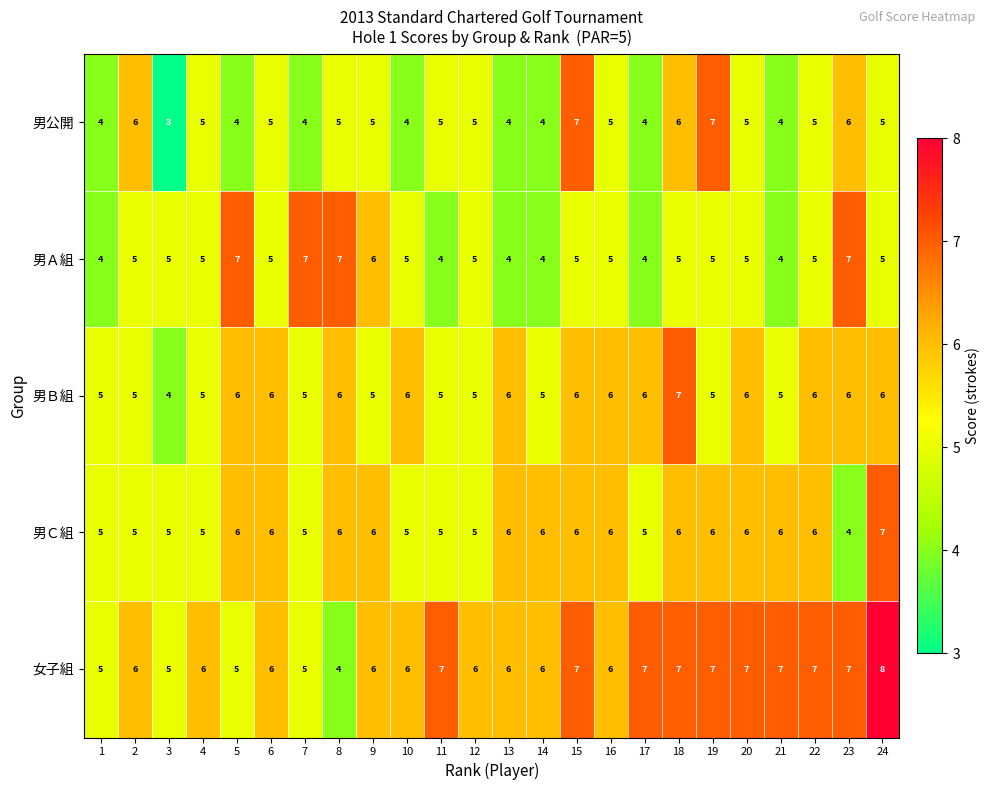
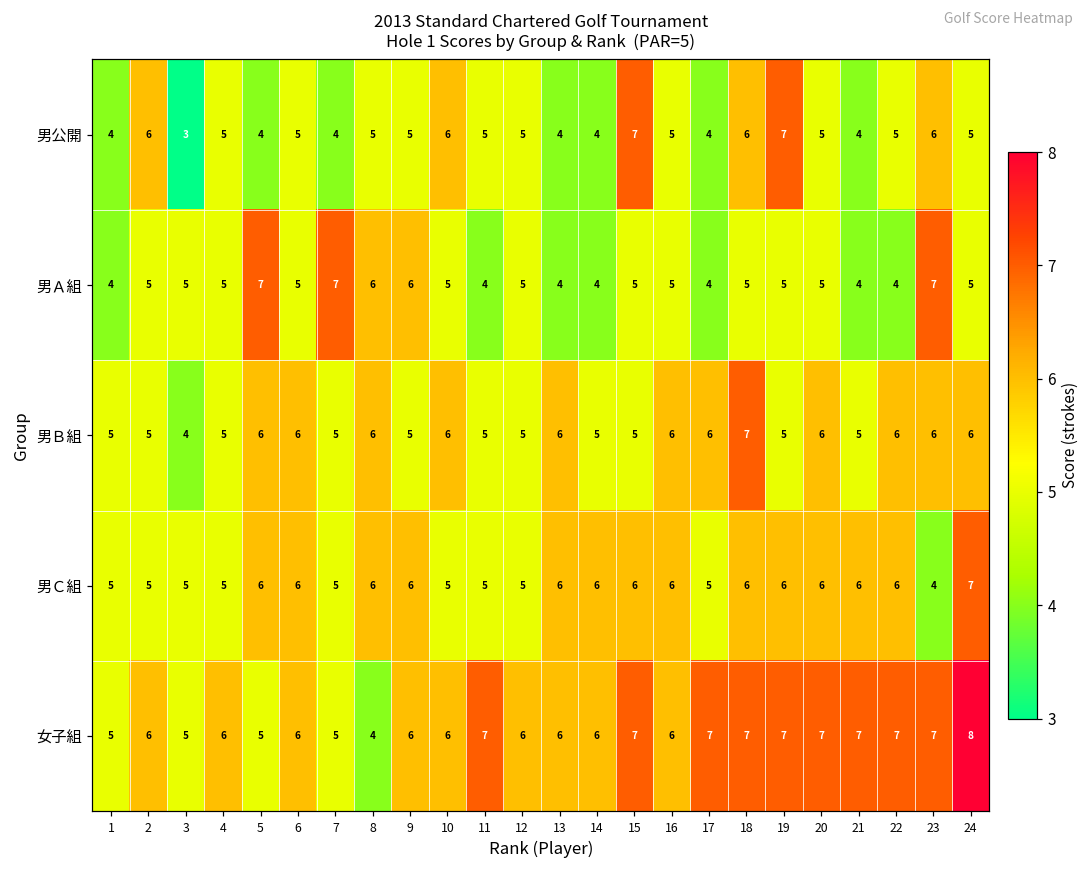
男公開, 10: 4 -> 6
男Ａ組, 8: 7 -> 6
男Ａ組, 22: 5 -> 4
男Ｂ組, 15: 6 -> 5
